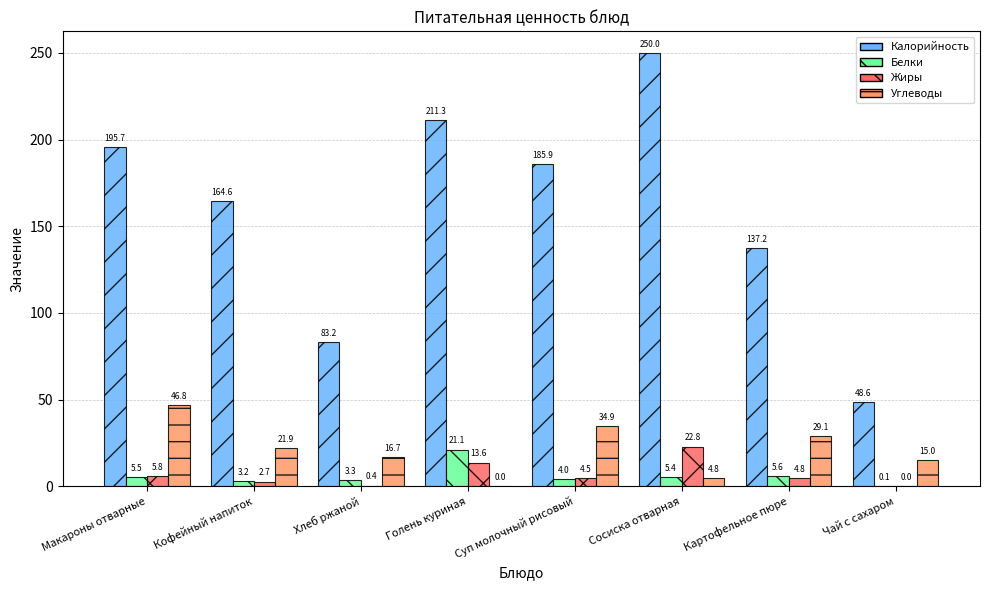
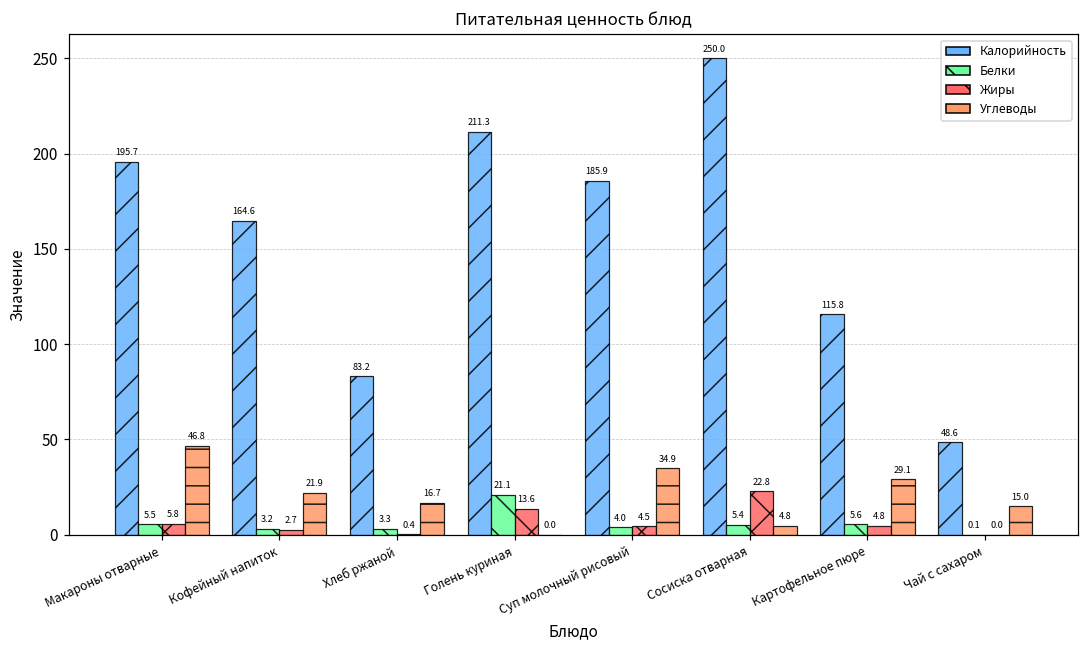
Калорийность, Картофельное пюре: 137.2 -> 115.8
